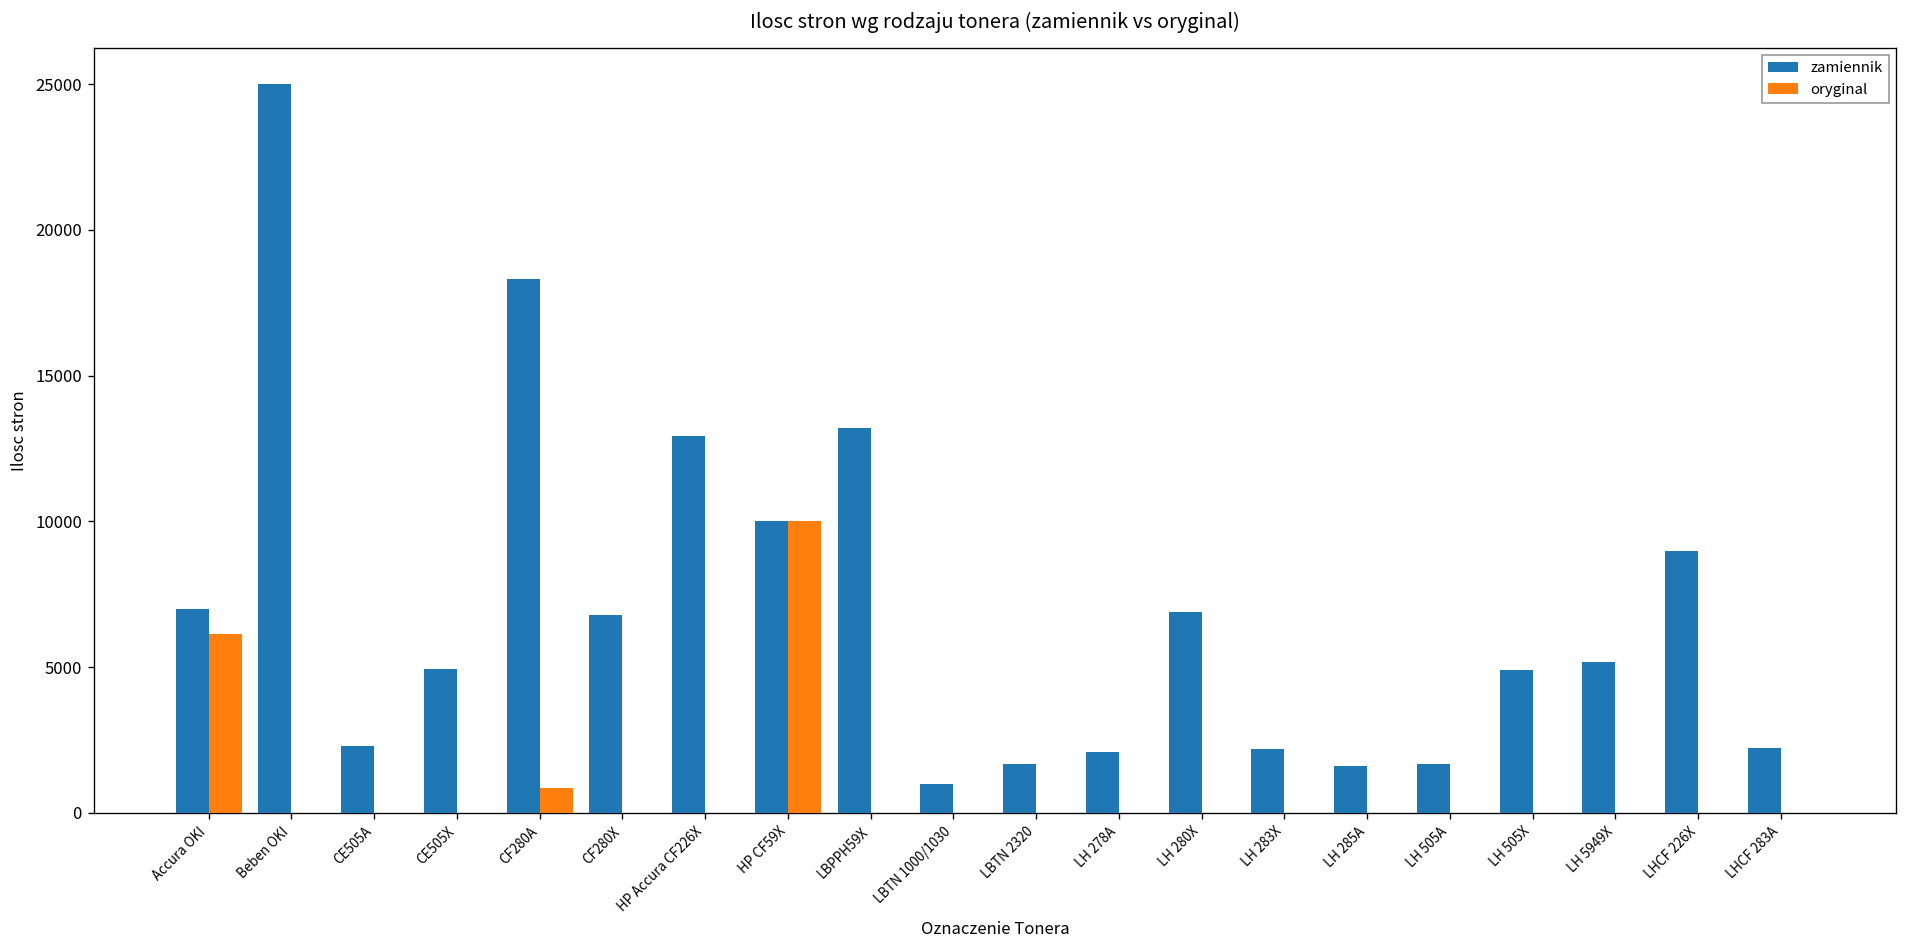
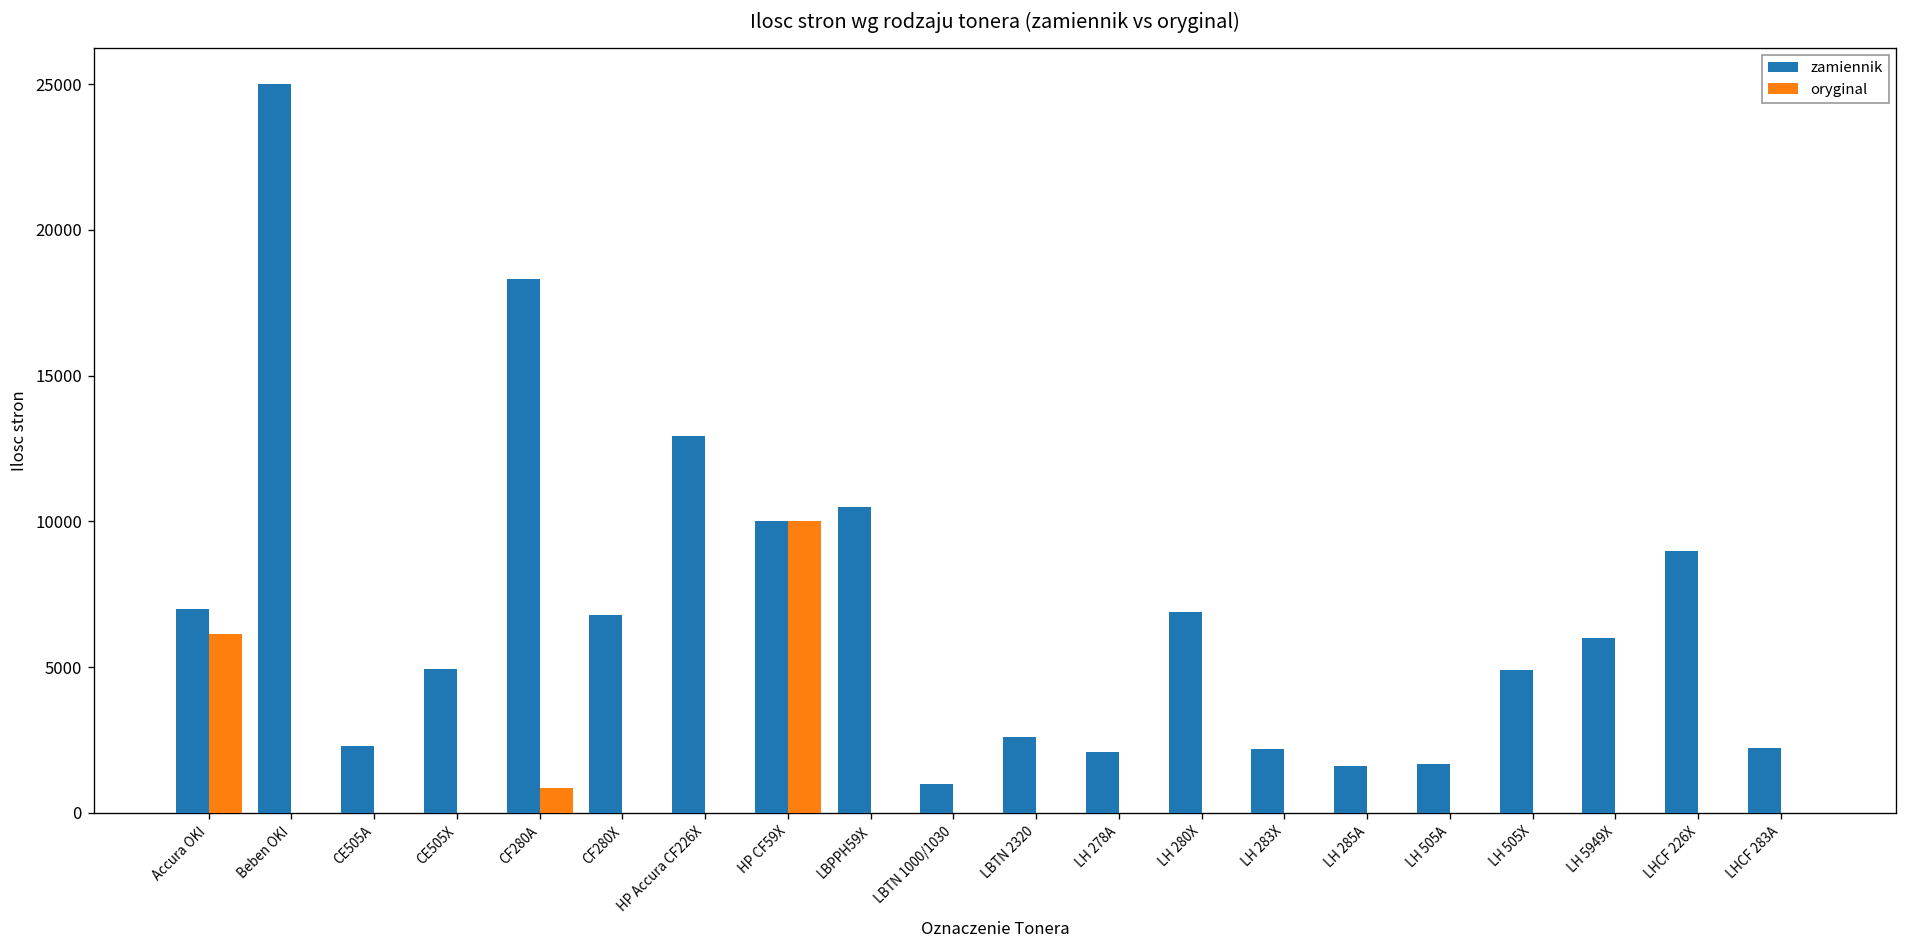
zamiennik, LBPPH59X: 13200 -> 10500
zamiennik, LBTN 2320: 1700 -> 2600
zamiennik, LH 5949X: 5200 -> 6000
